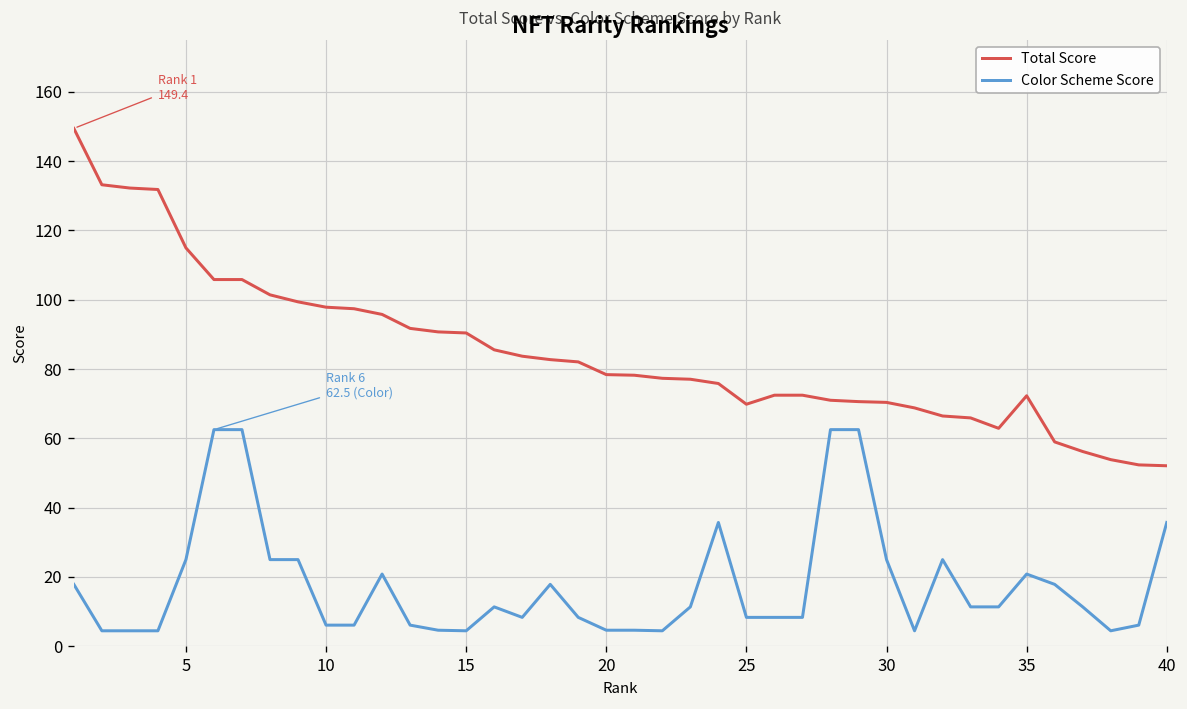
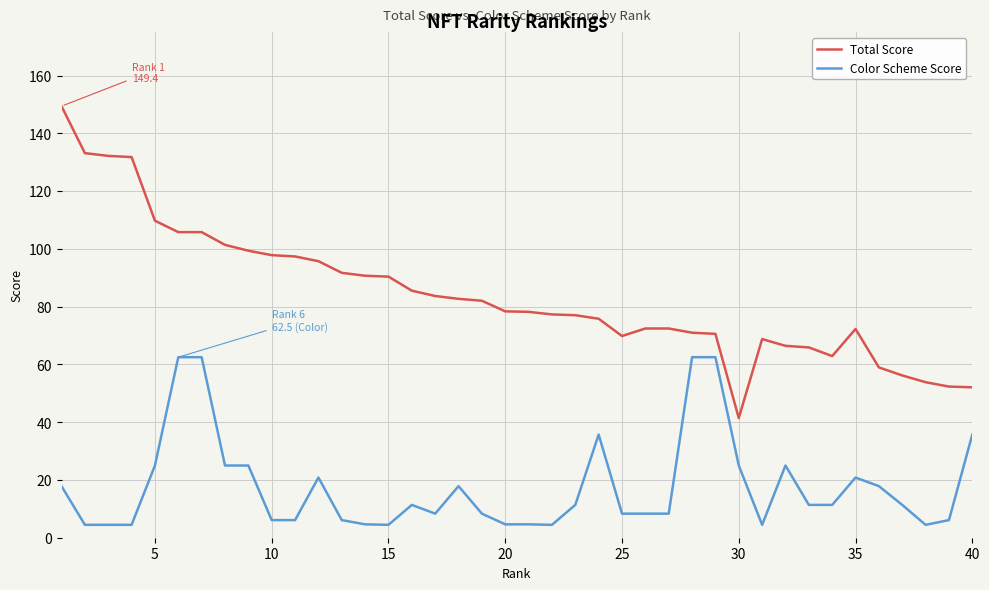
Total Score, 5: 115 -> 110
Total Score, 30: 70 -> 41
